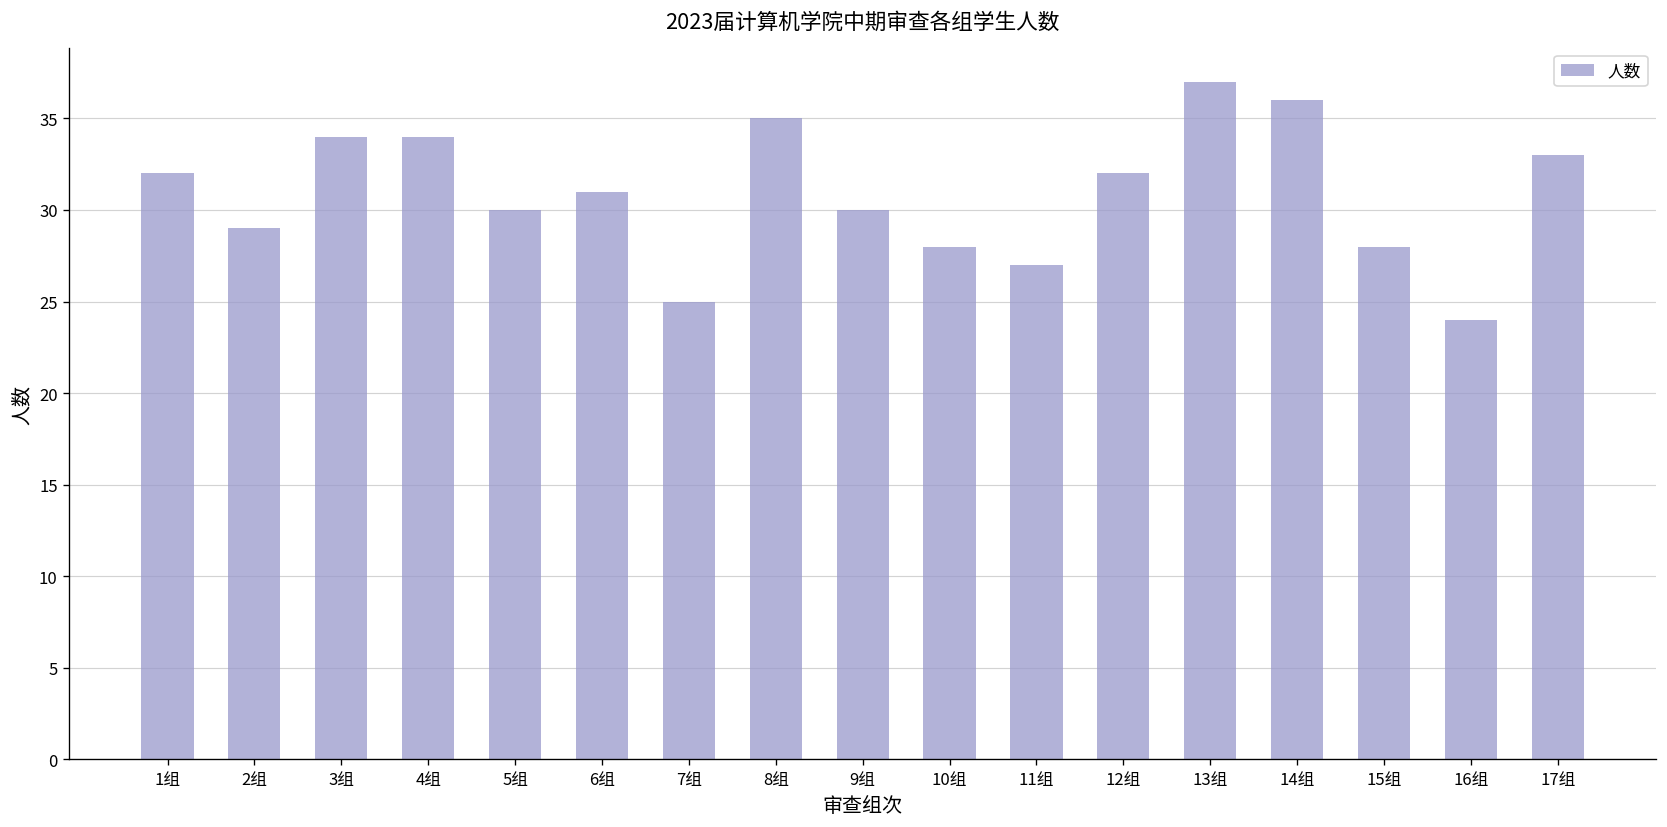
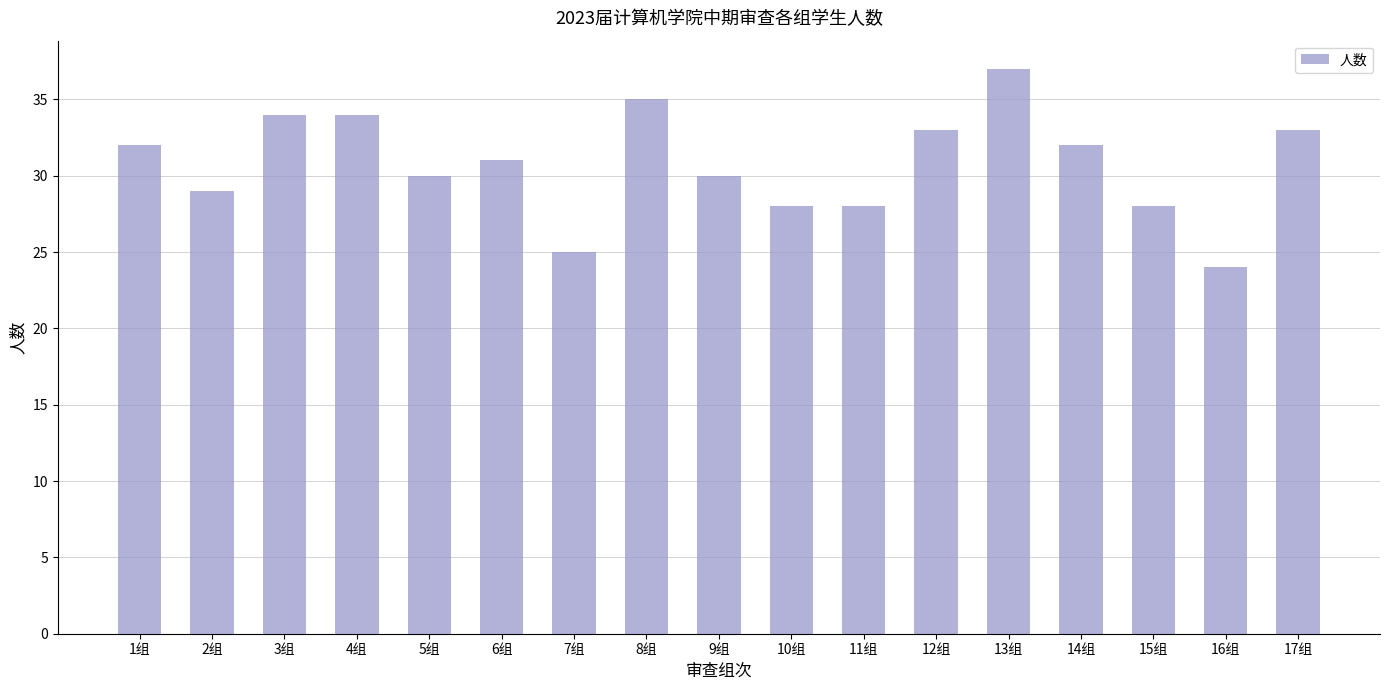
11组: 27 -> 28
12组: 32 -> 33
14组: 36 -> 32
